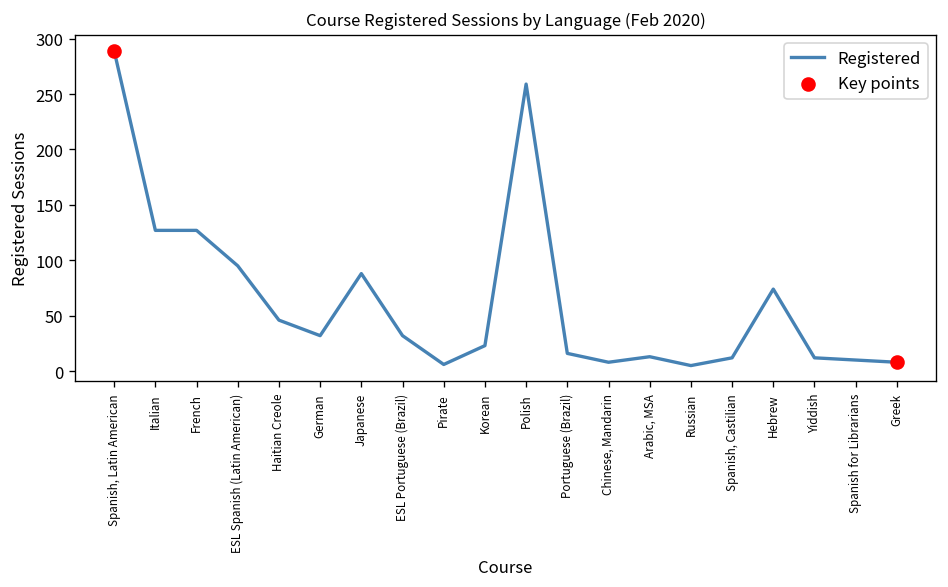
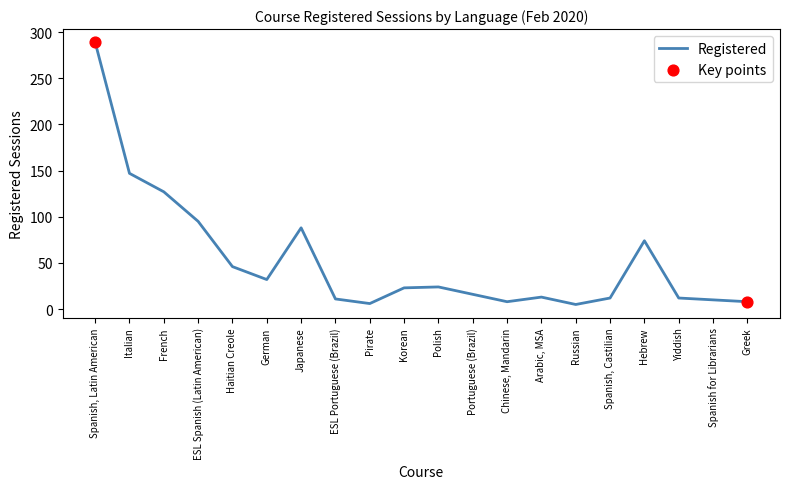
Registered, Italian: 130 -> 150
Registered, ESL Portuguese (Brazil): 30 -> 10
Registered, Polish: 260 -> 20
